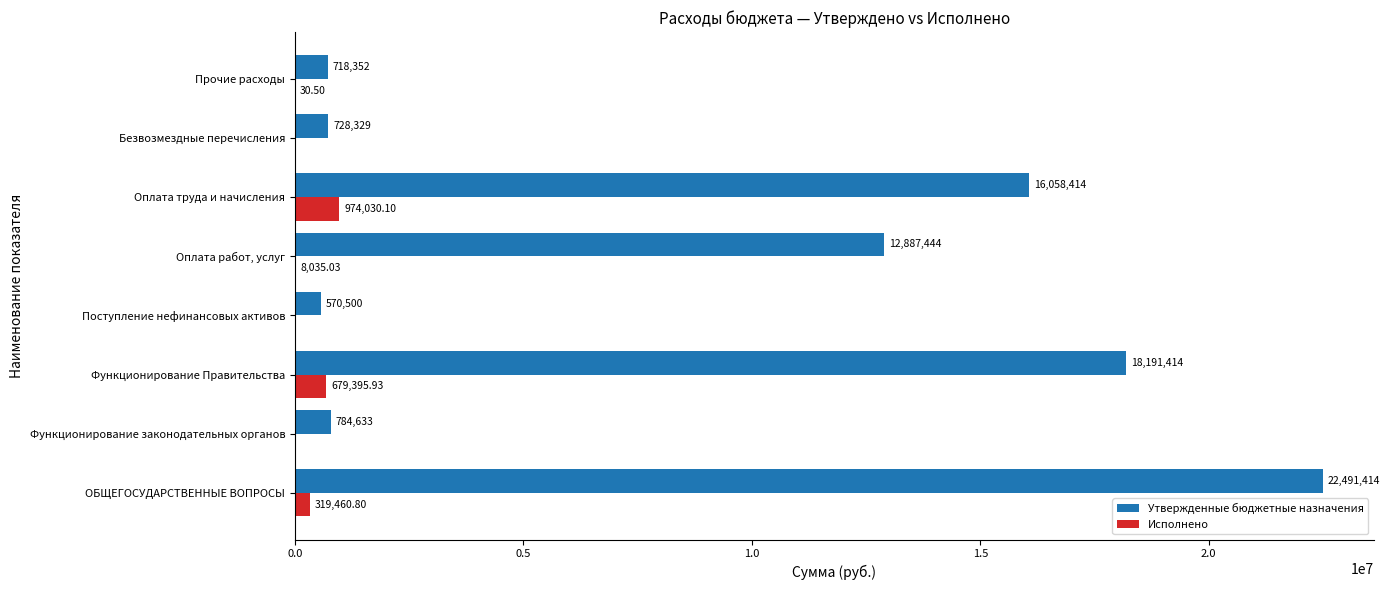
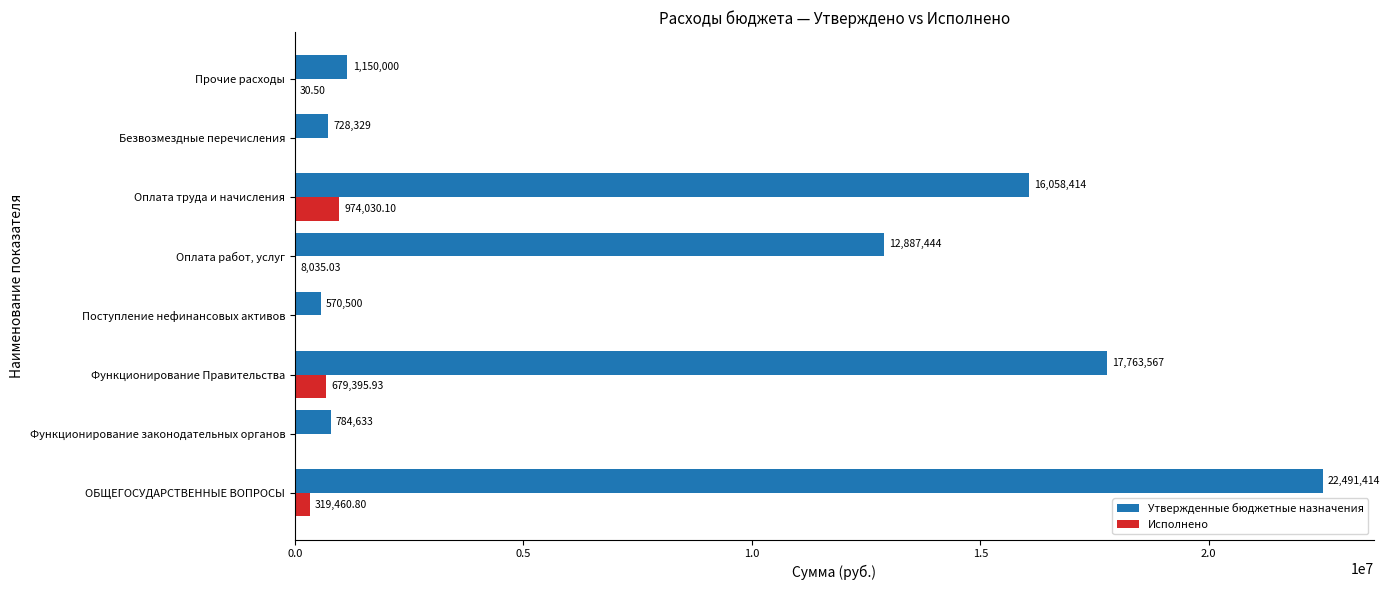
Утвержденные бюджетные назначения, Прочие расходы: 718,352 -> 1,150,000
Утвержденные бюджетные назначения, Функционирование Правительства: 18,191,414 -> 17,763,567
